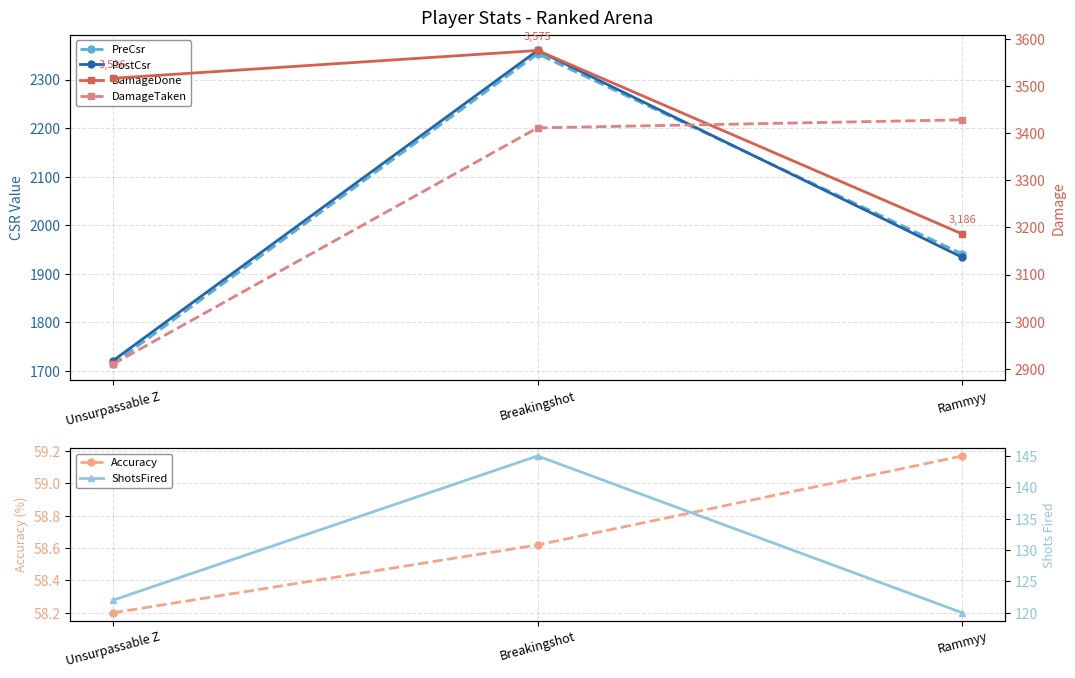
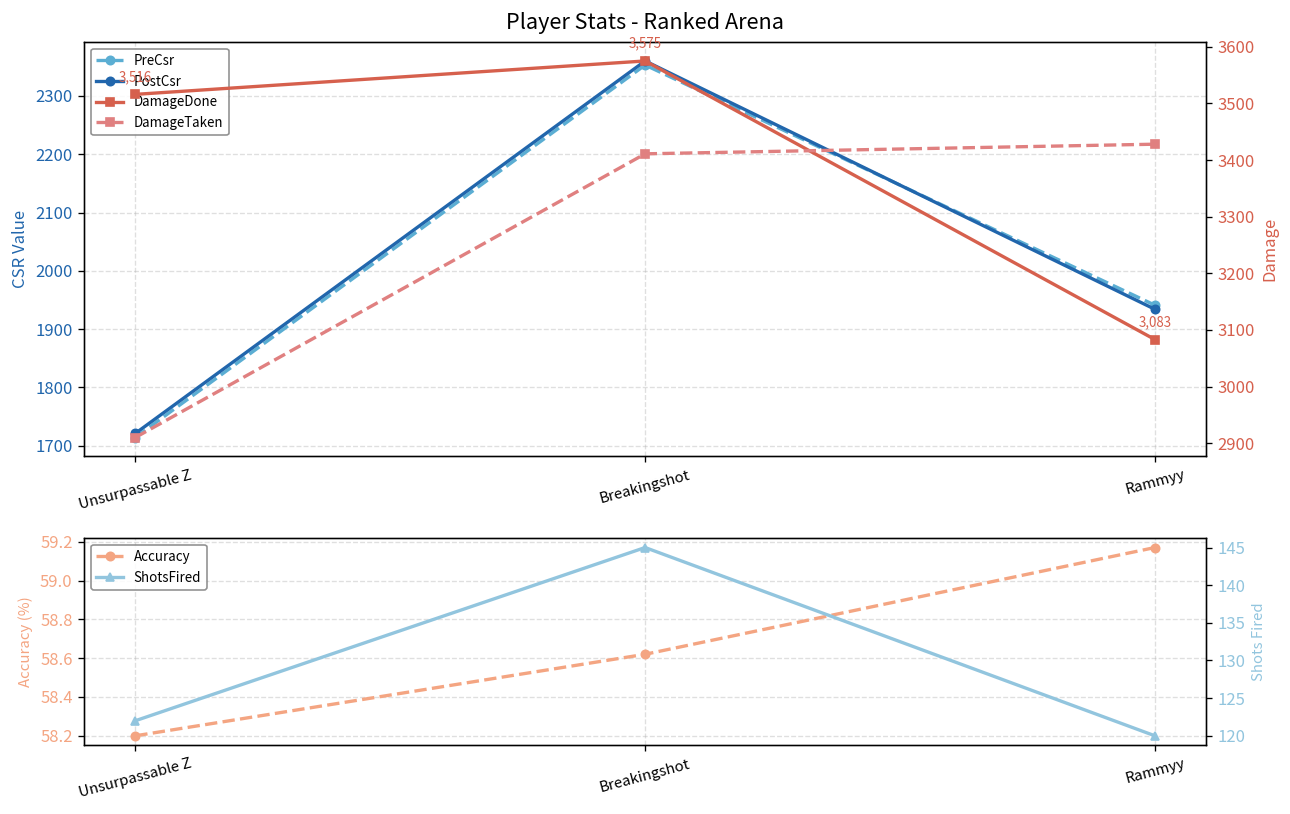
Player Stats - Ranked Arena, DamageDone, Rammyy: 3,186 -> 3,083
